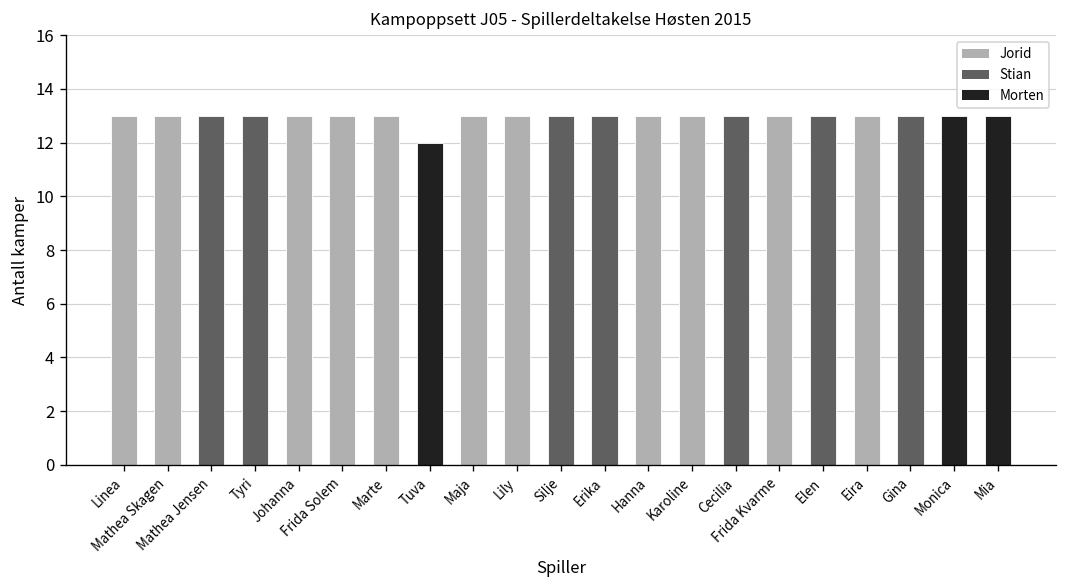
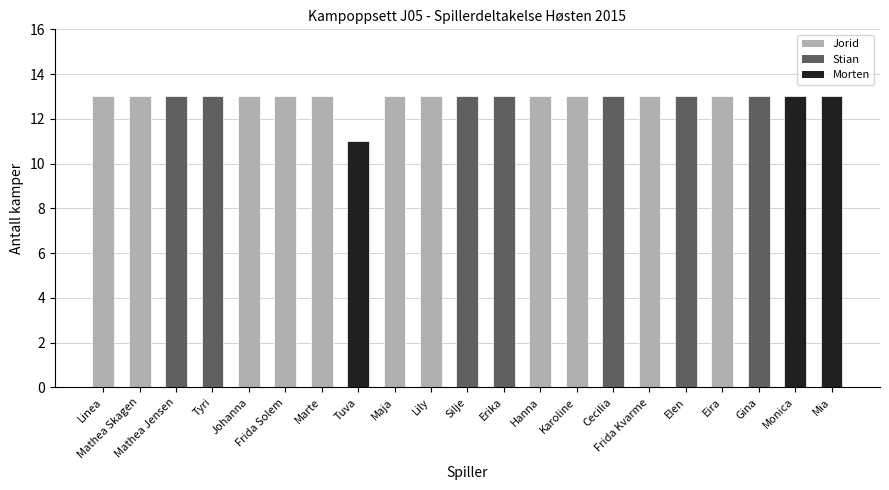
Tuva: 12 -> 11
